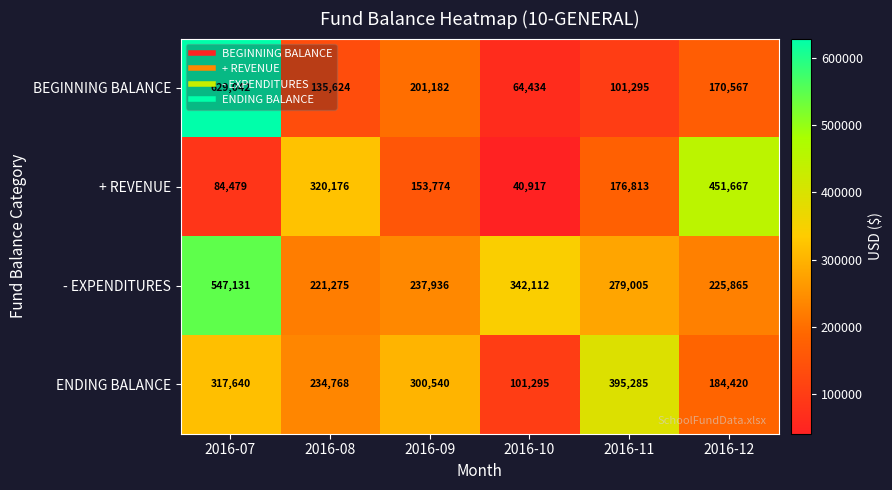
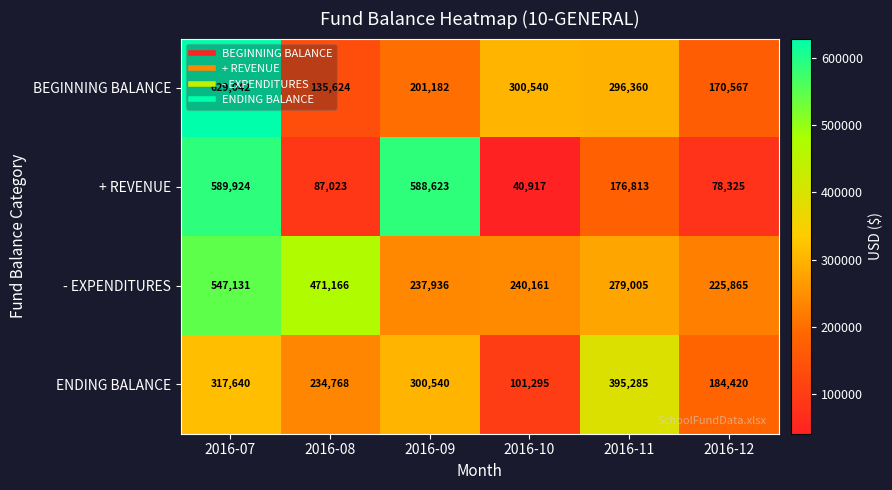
BEGINNING BALANCE, 2016-10: 64,434 -> 300,540
BEGINNING BALANCE, 2016-11: 101,295 -> 296,360
+ REVENUE, 2016-07: 84,479 -> 589,924
+ REVENUE, 2016-08: 320,176 -> 87,023
+ REVENUE, 2016-09: 153,774 -> 588,623
+ REVENUE, 2016-12: 451,667 -> 78,325
- EXPENDITURES, 2016-08: 221,275 -> 471,166
- EXPENDITURES, 2016-10: 342,112 -> 240,161
